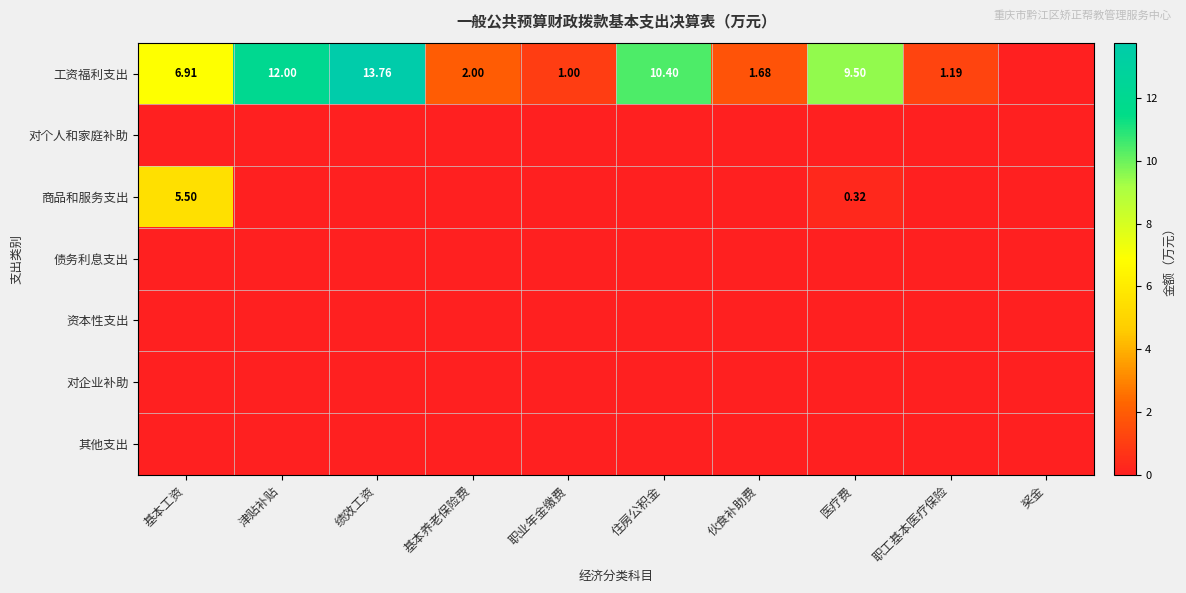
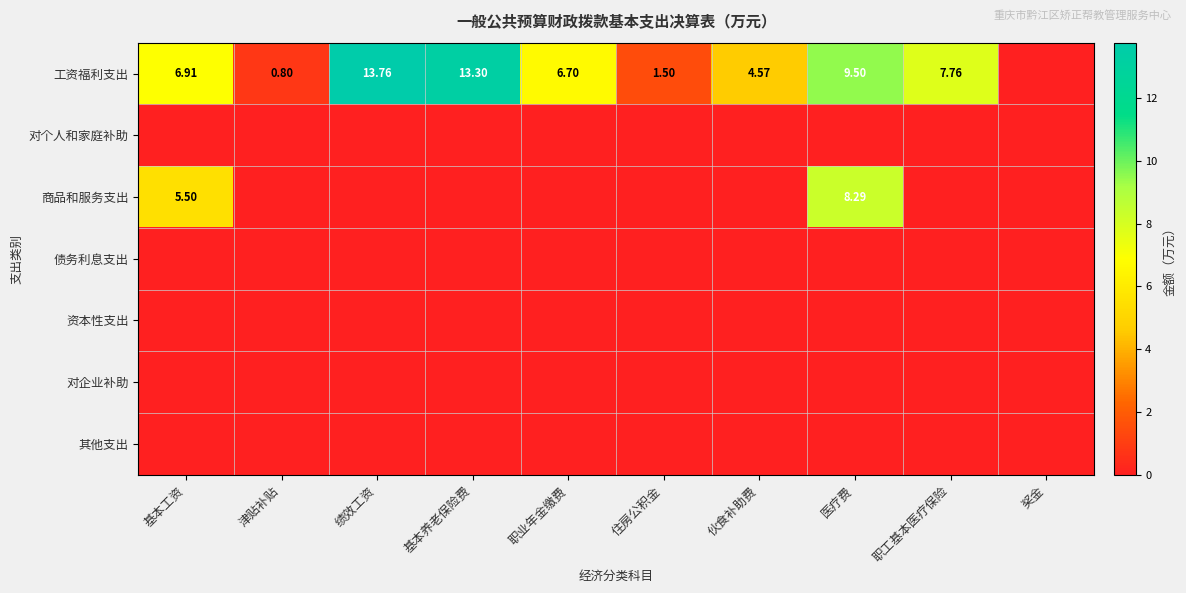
工资福利支出, 津贴补贴: 12.00 -> 0.80
工资福利支出, 基本养老保险费: 2.00 -> 13.30
工资福利支出, 职业年金缴费: 1.00 -> 6.70
工资福利支出, 住房公积金: 10.40 -> 1.50
工资福利支出, 伙食补助费: 1.68 -> 4.57
工资福利支出, 职工基本医疗保险: 1.19 -> 7.76
商品和服务支出, 医疗费: 0.32 -> 8.29
